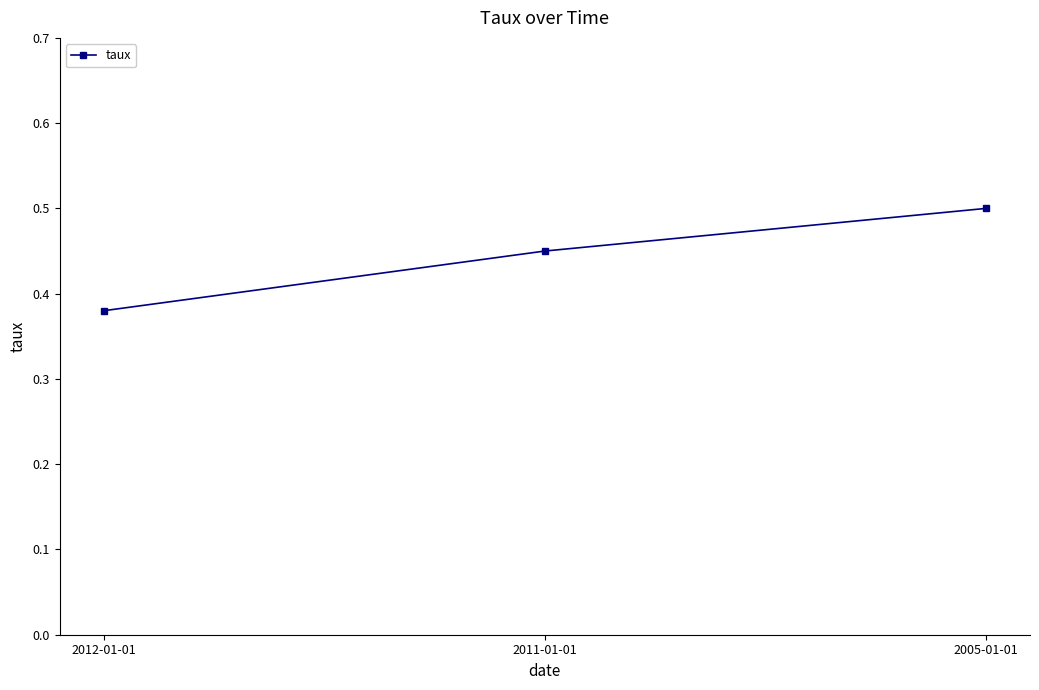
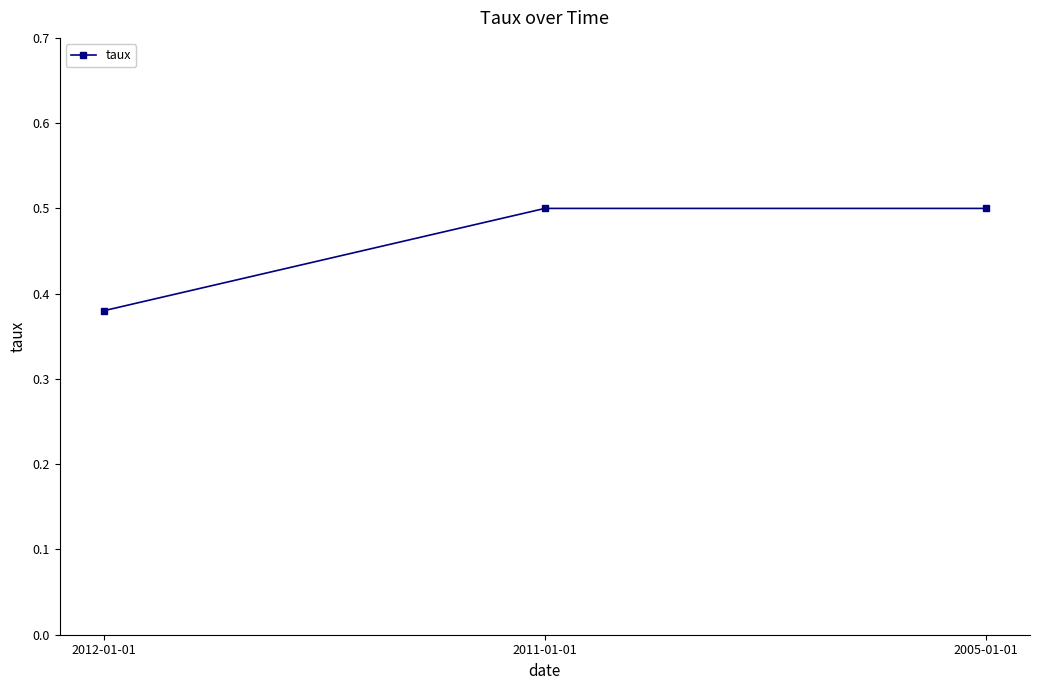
2011-01-01: 0.45 -> 0.50
